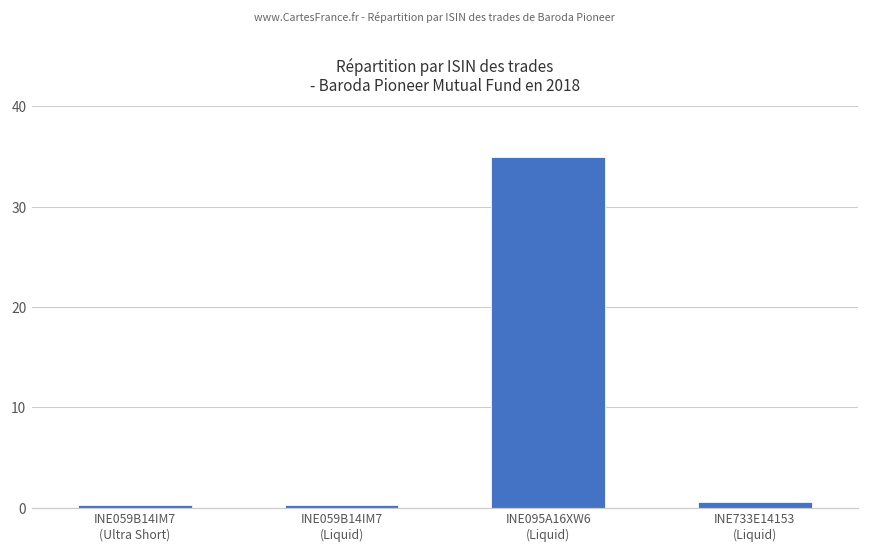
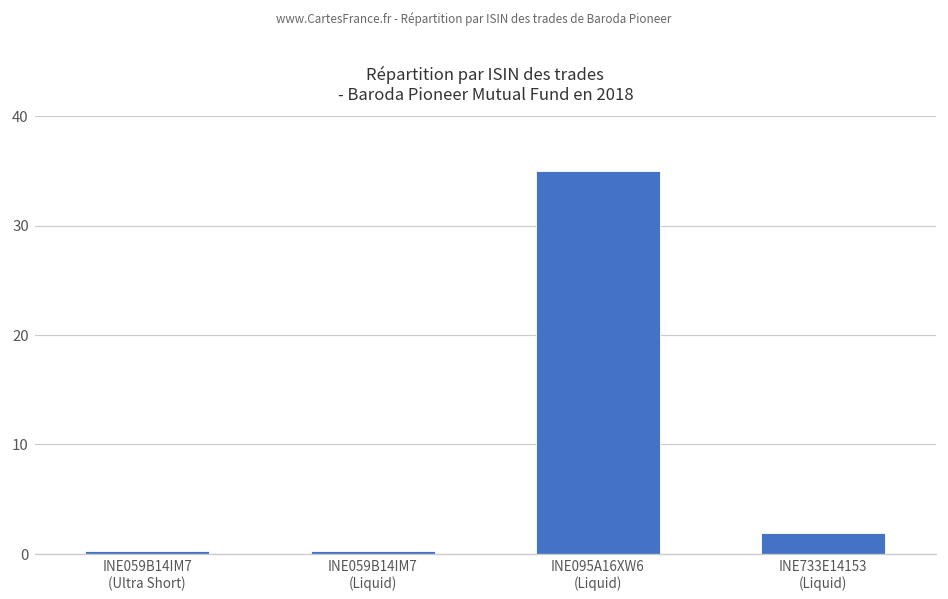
INE733E14153 (Liquid): 1 -> 2
